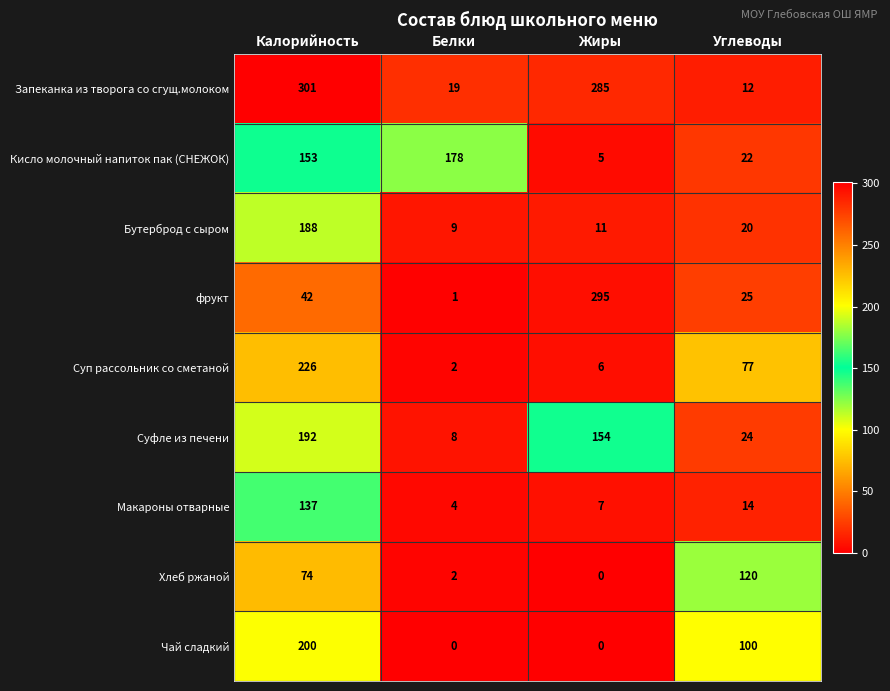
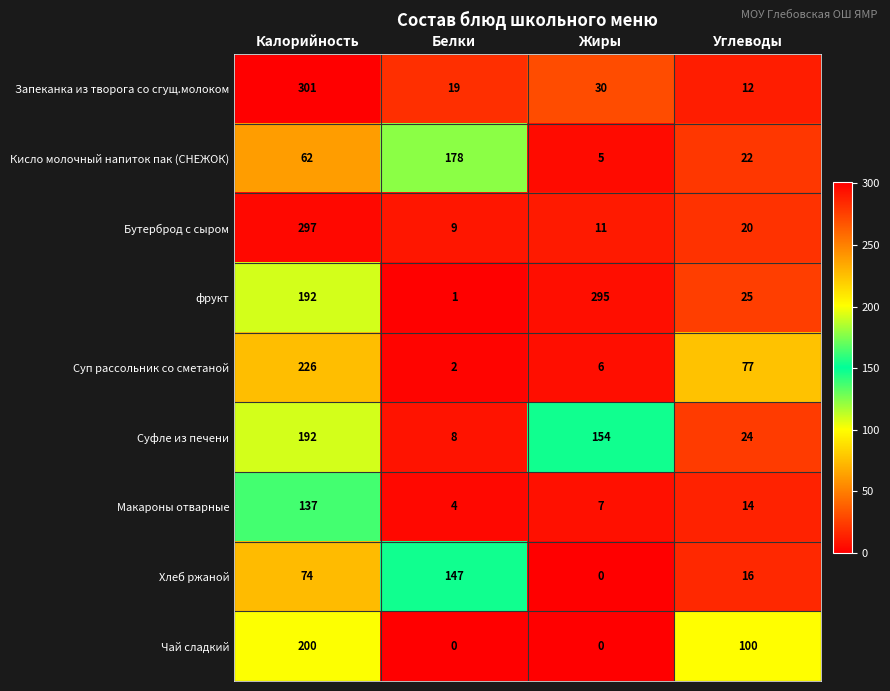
Запеканка из творога со сгущ.молоком, Жиры: 285 -> 30
Кисло молочный напиток пак (СНЕЖОК), Калорийность: 153 -> 62
Бутерброд с сыром, Калорийность: 188 -> 297
фрукт, Калорийность: 42 -> 192
Хлеб ржаной, Белки: 2 -> 147
Хлеб ржаной, Углеводы: 120 -> 16
